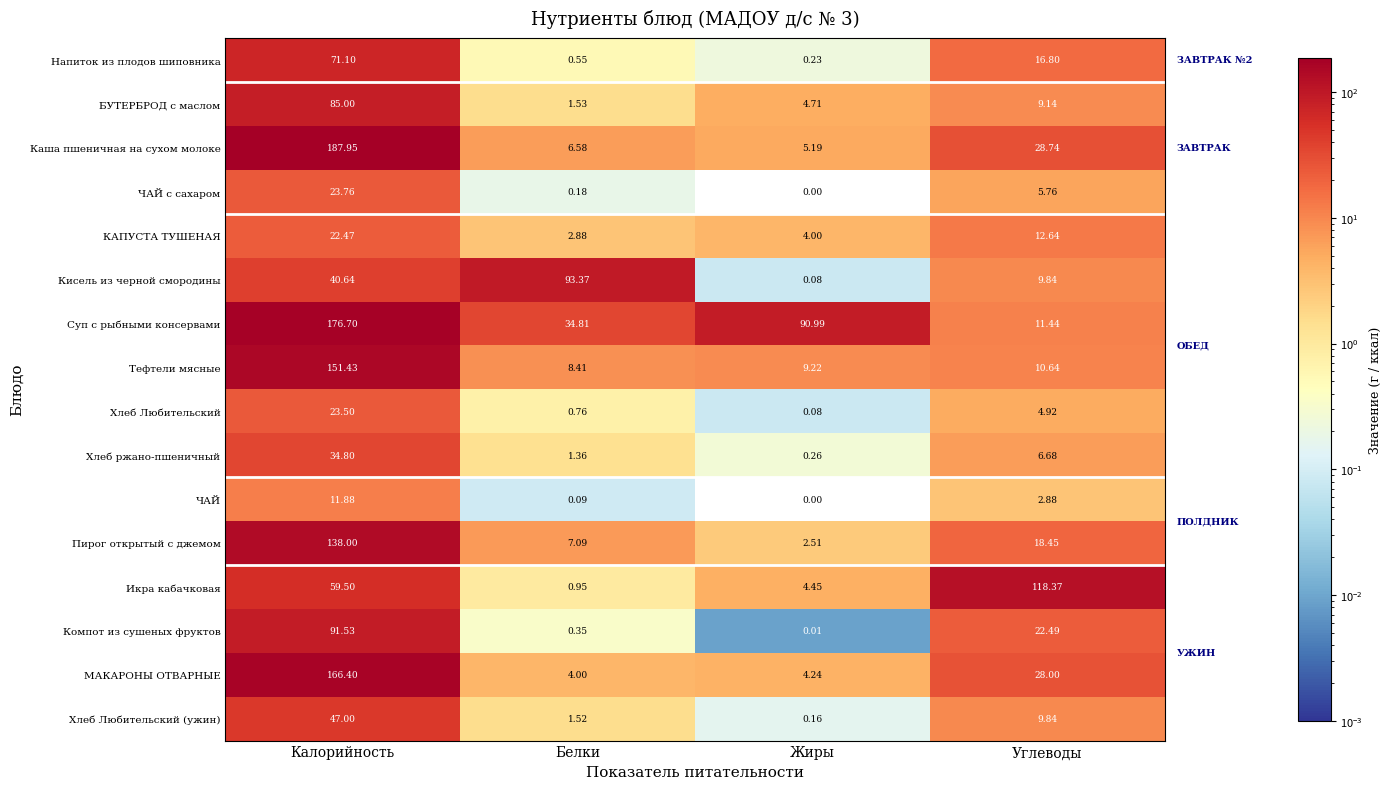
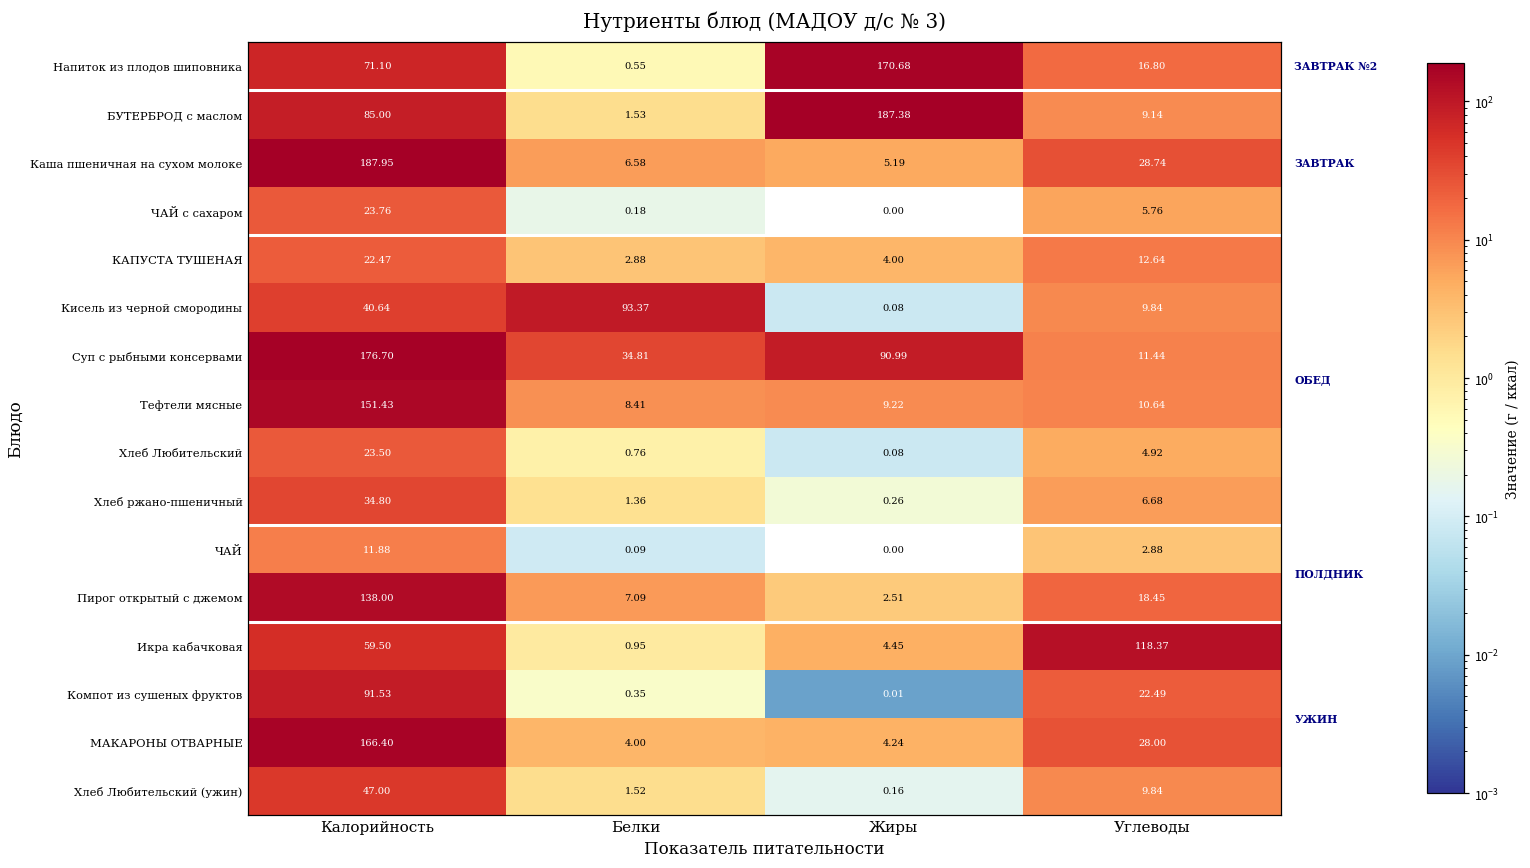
Напиток из плодов шиповника, Жиры: 0.23 -> 170.68
БУТЕРБРОД с маслом, Жиры: 4.71 -> 187.38
